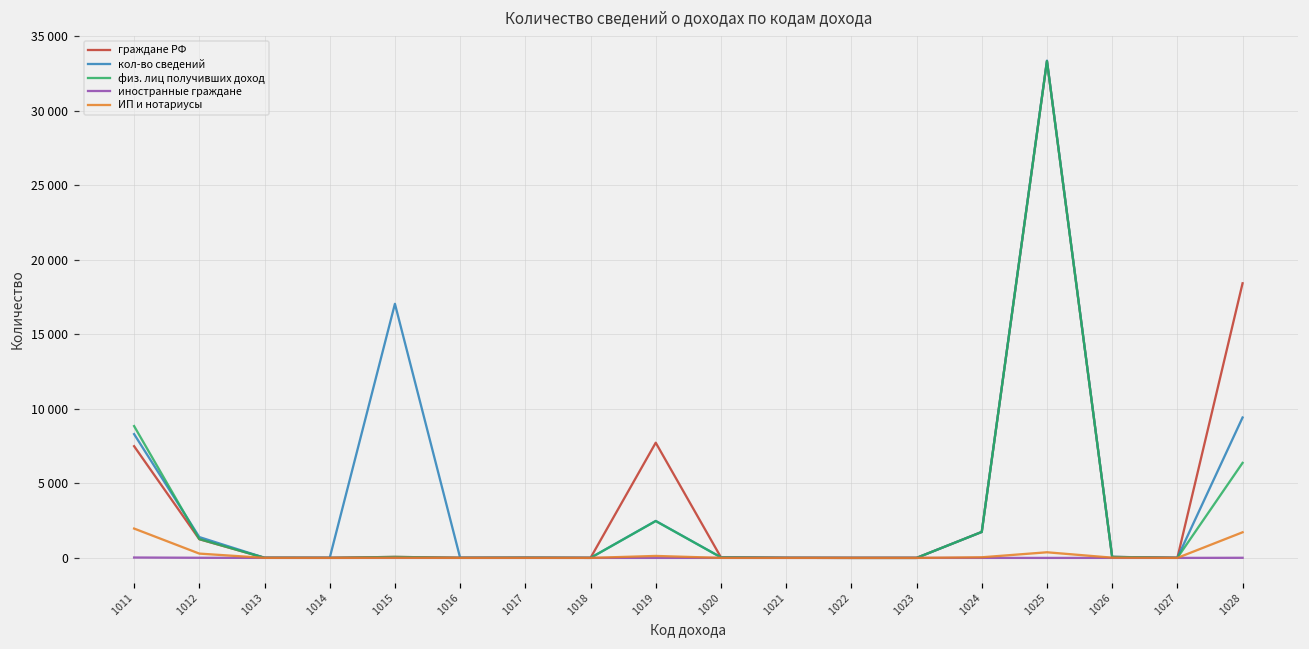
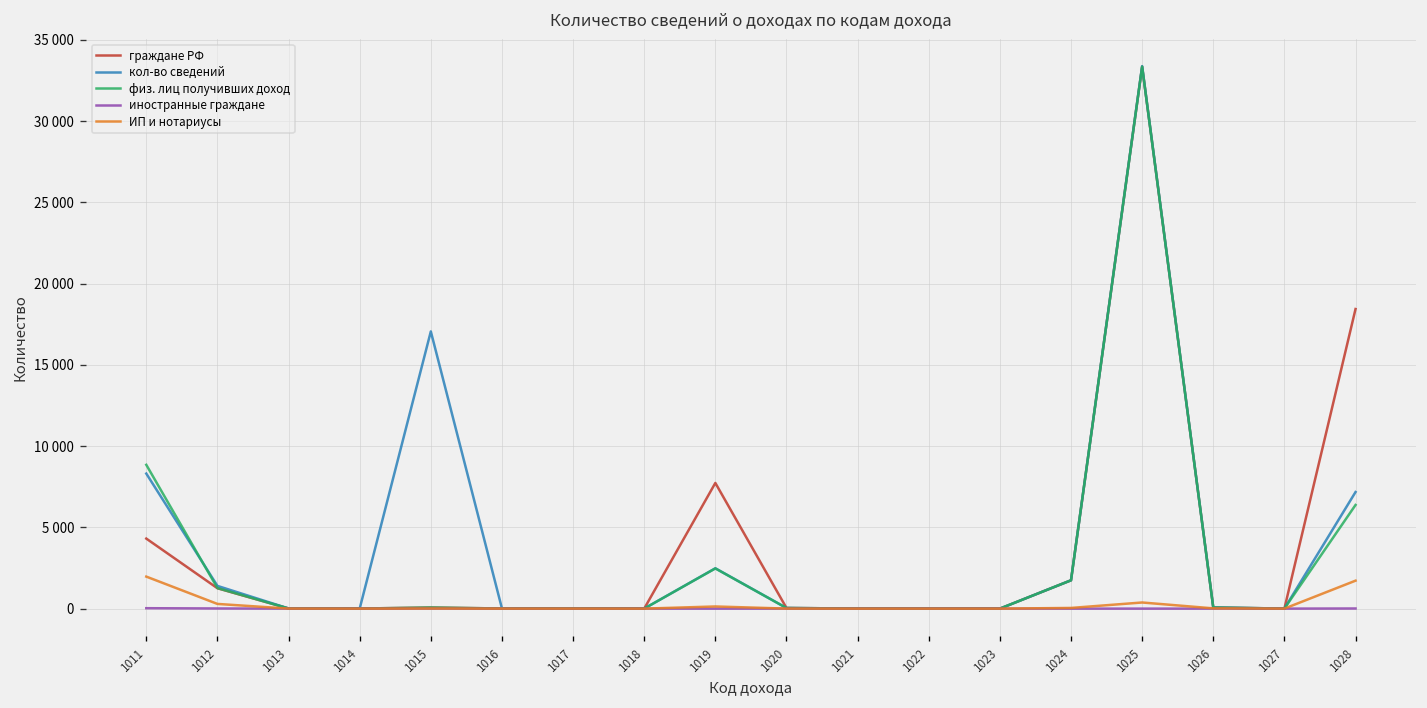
граждане РФ, 1011: 7500 -> 4300
кол-во сведений, 1028: 9400 -> 7200
